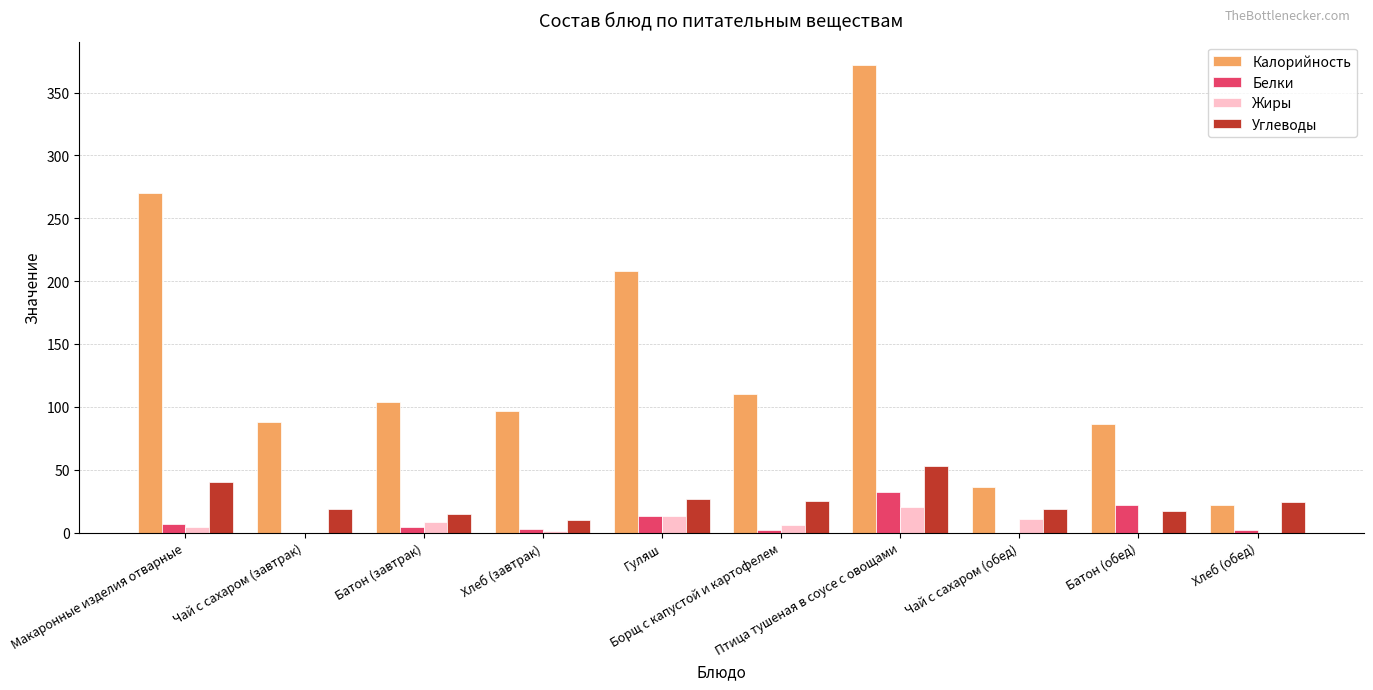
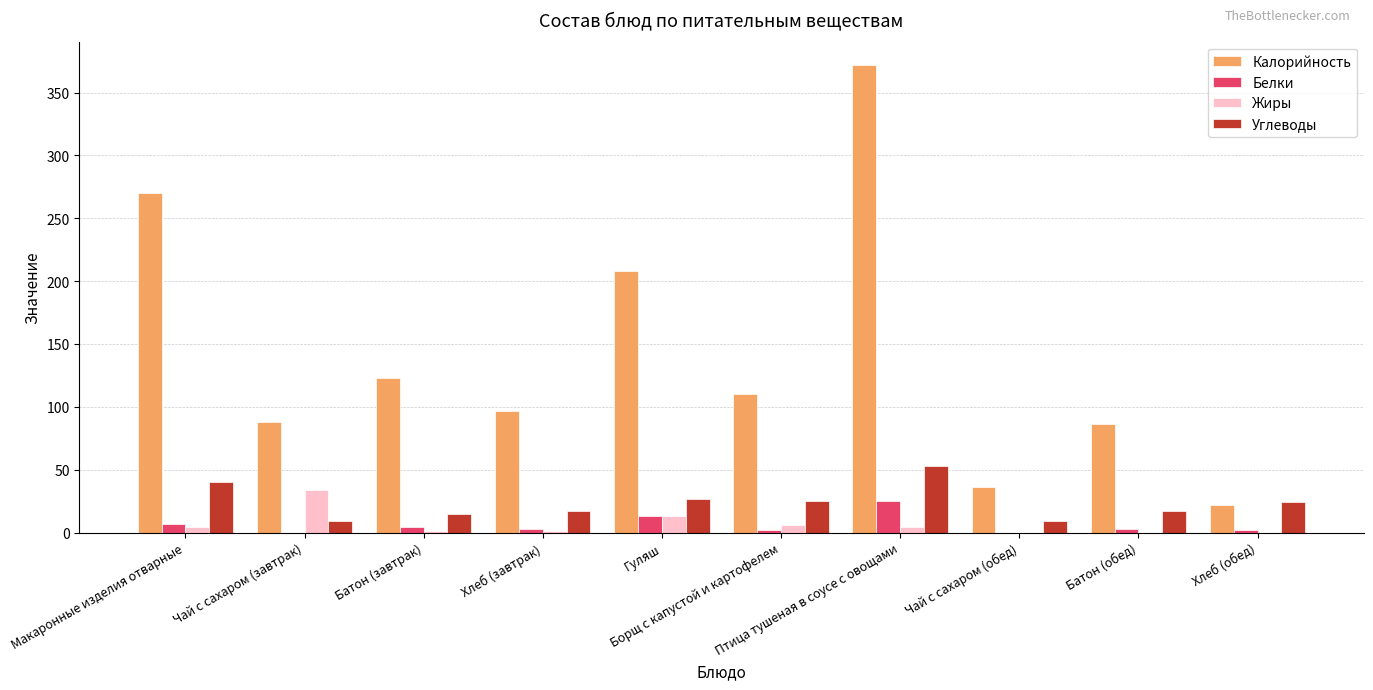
Жиры, Чай с сахаром (завтрак): 0 -> 34
Углеводы, Чай с сахаром (завтрак): 19 -> 9
Калорийность, Батон (завтрак): 104 -> 123
Жиры, Батон (завтрак): 8 -> 1
Углеводы, Хлеб (завтрак): 10 -> 17
Белки, Птица тушеная в соусе с овощами: 32 -> 25
Жиры, Птица тушеная в соусе с овощами: 20 -> 4
Жиры, Чай с сахаром (обед): 11 -> 0
Углеводы, Чай с сахаром (обед): 19 -> 9
Белки, Батон (обед): 22 -> 3
